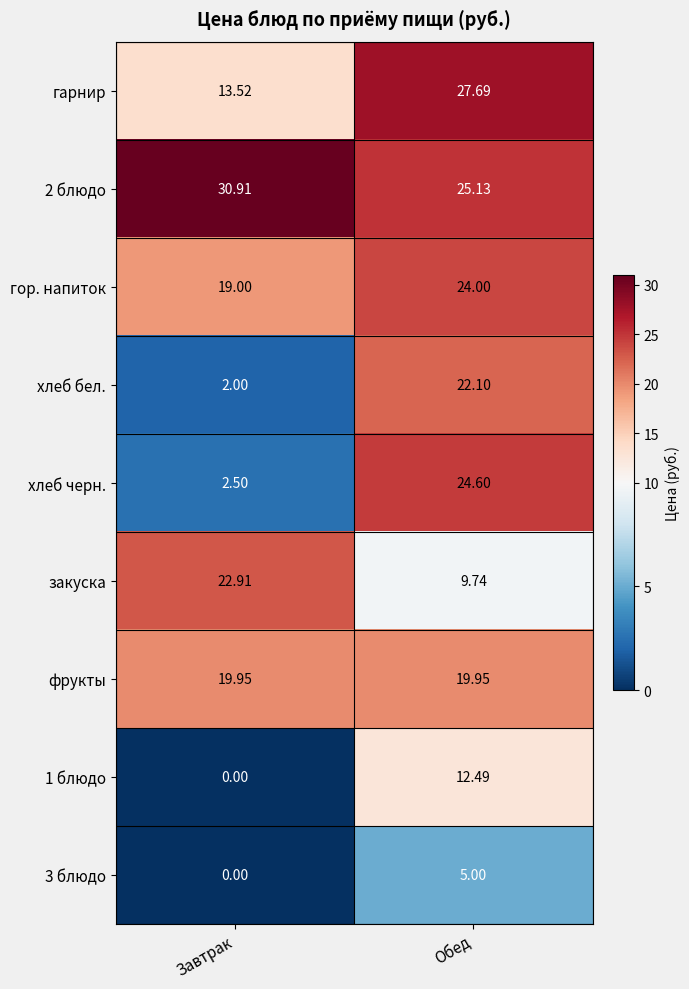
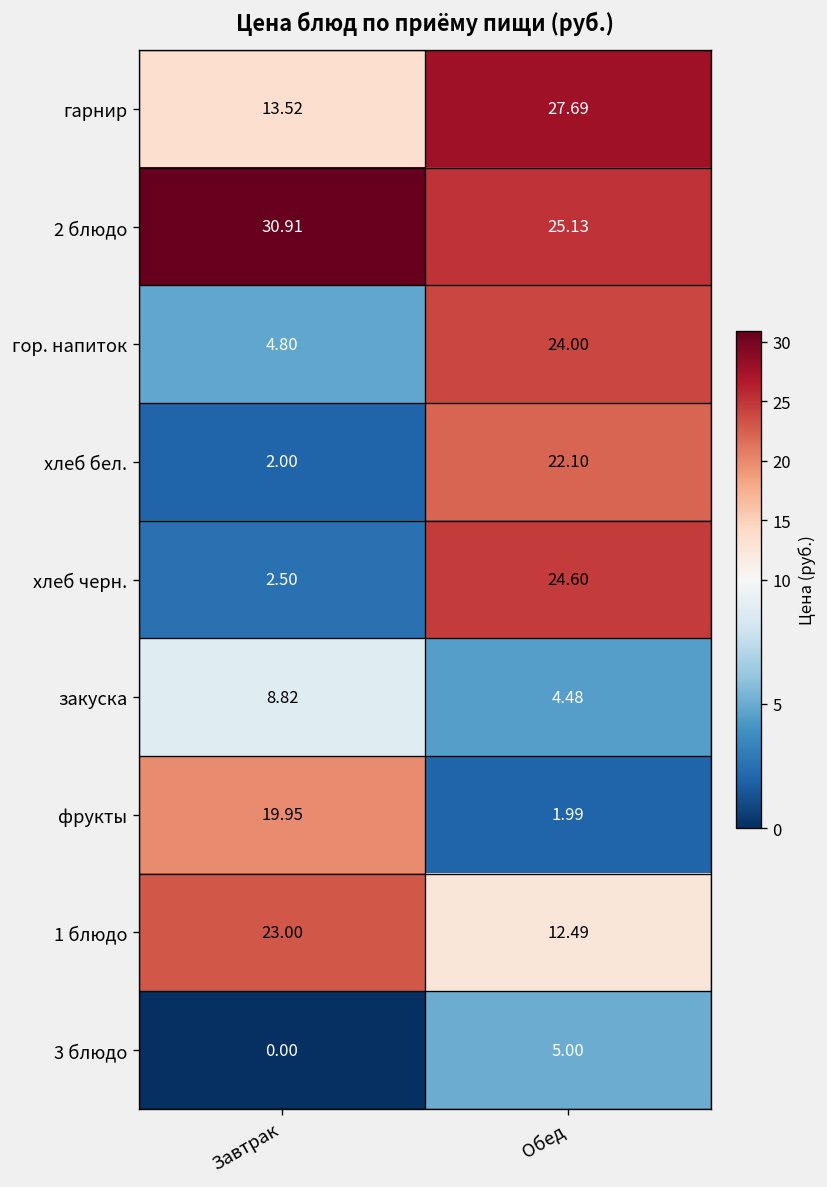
гор. напиток, Завтрак: 19.00 -> 4.80
закуска, Завтрак: 22.91 -> 8.82
закуска, Обед: 9.74 -> 4.48
фрукты, Обед: 19.95 -> 1.99
1 блюдо, Завтрак: 0.00 -> 23.00
